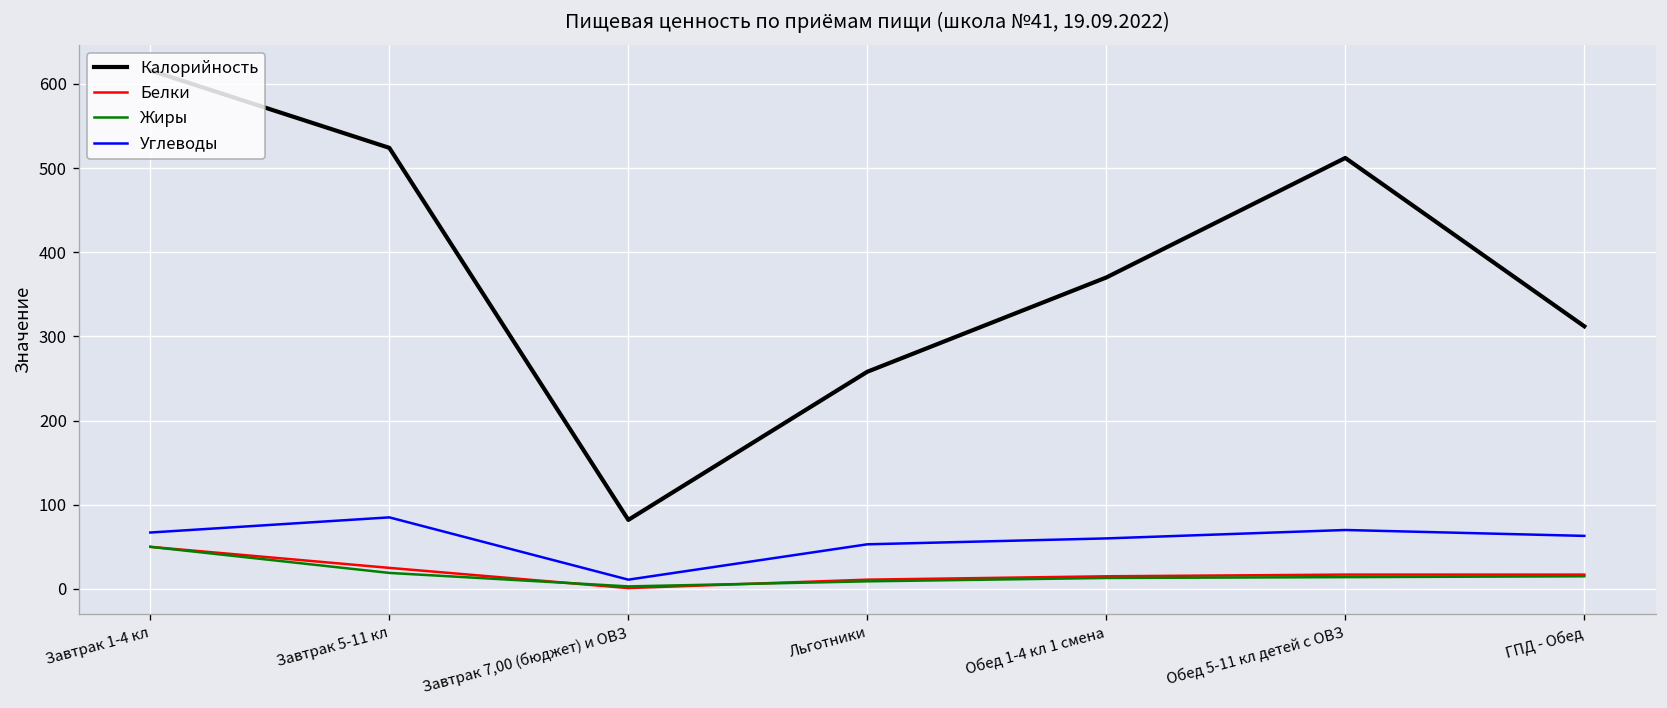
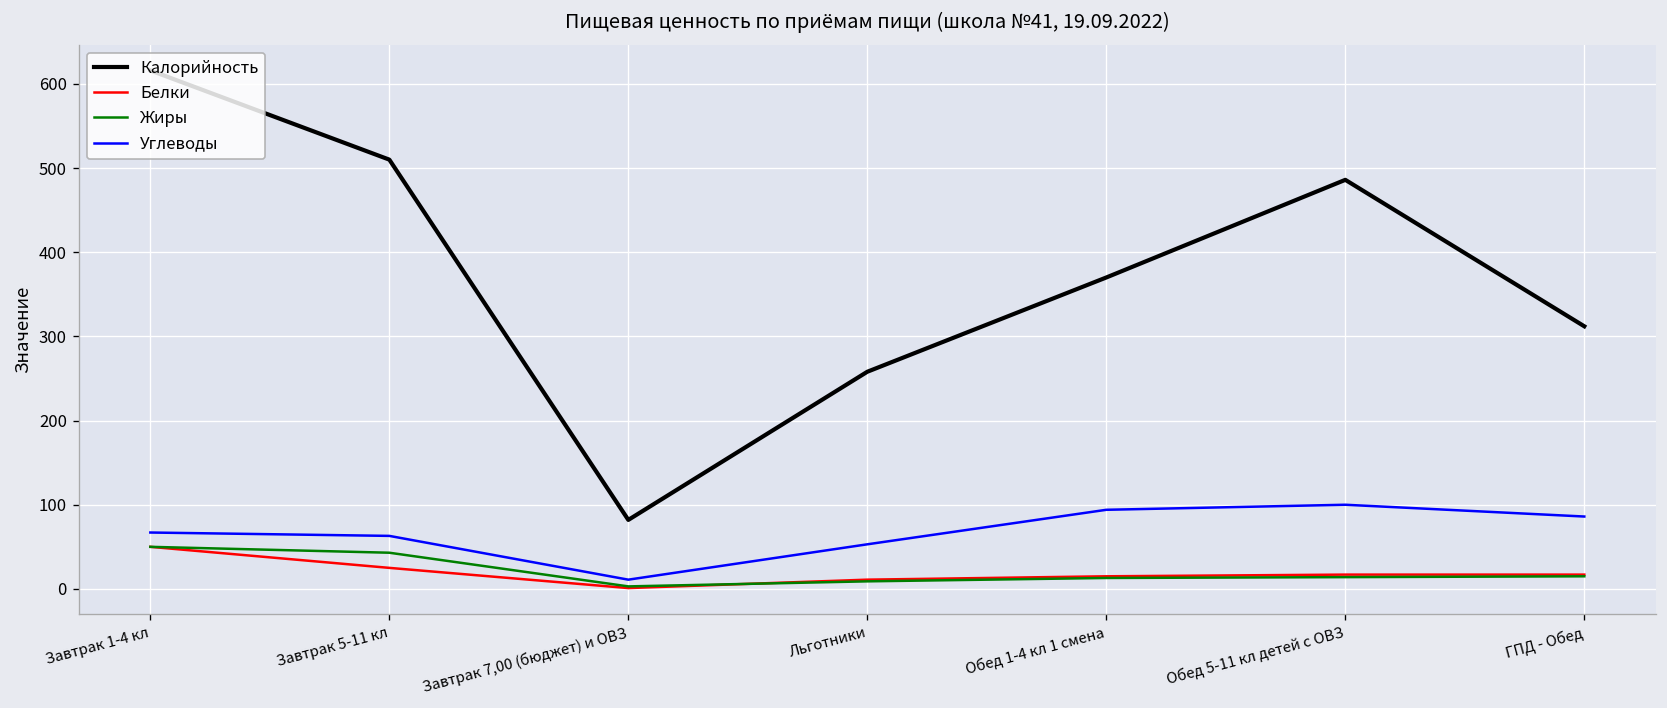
Калорийность, Завтрак 5-11 кл: 520 -> 510
Жиры, Завтрак 5-11 кл: 20 -> 40
Углеводы, Завтрак 5-11 кл: 90 -> 60
Углеводы, Обед 1-4 кл 1 смена: 60 -> 90
Калорийность, Обед 5-11 кл детей с ОВЗ: 510 -> 490
Углеводы, Обед 5-11 кл детей с ОВЗ: 70 -> 100
Углеводы, ГПД - Обед: 60 -> 90
